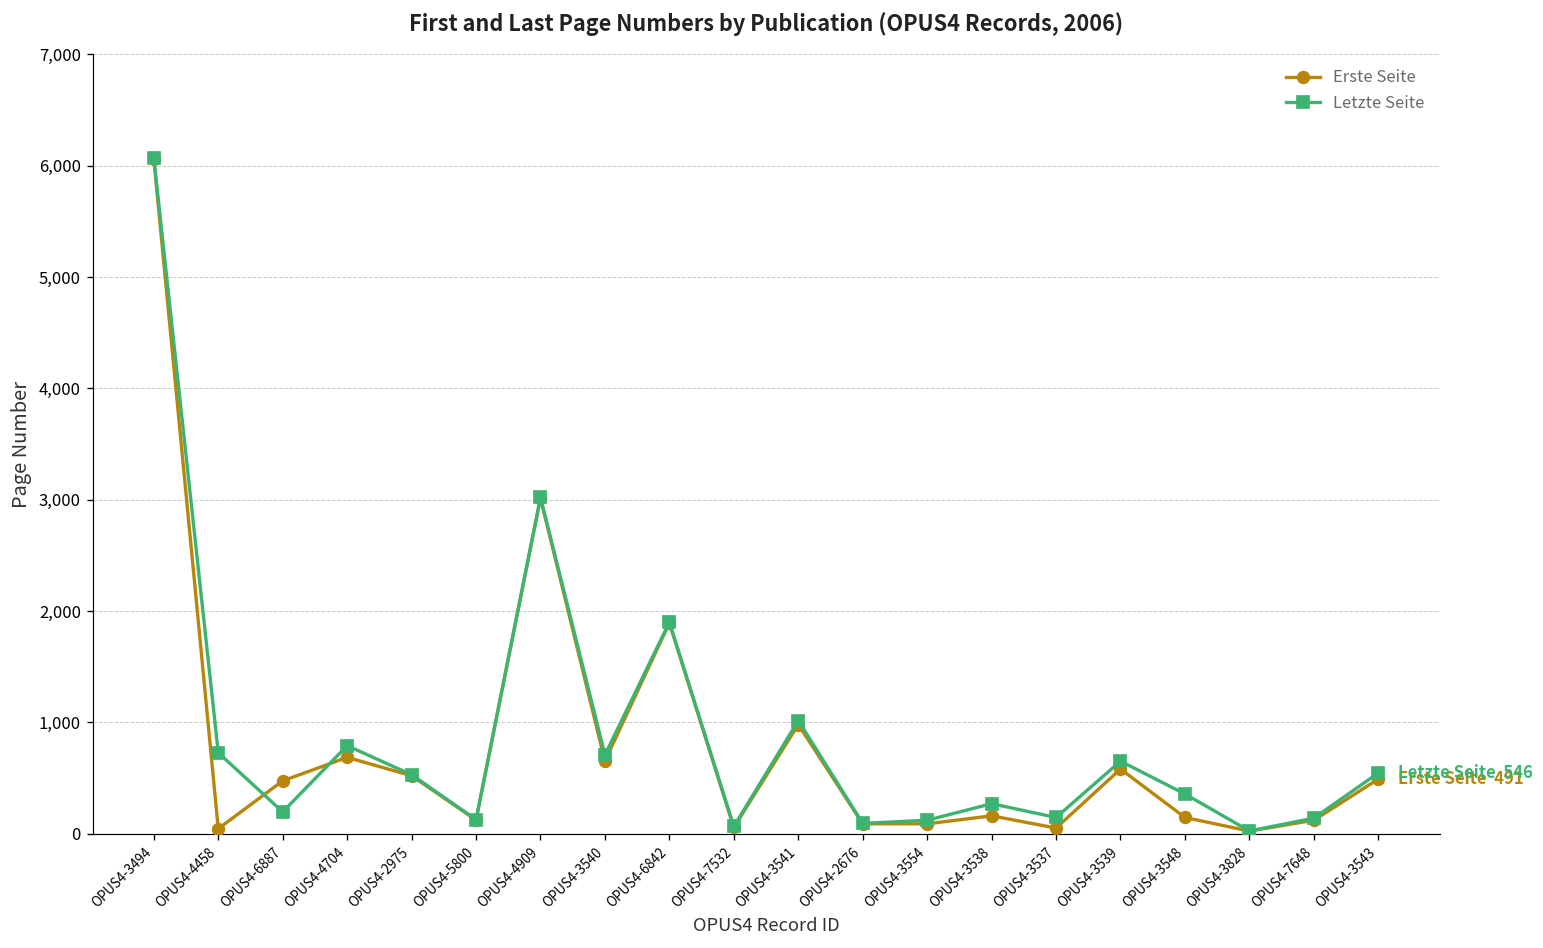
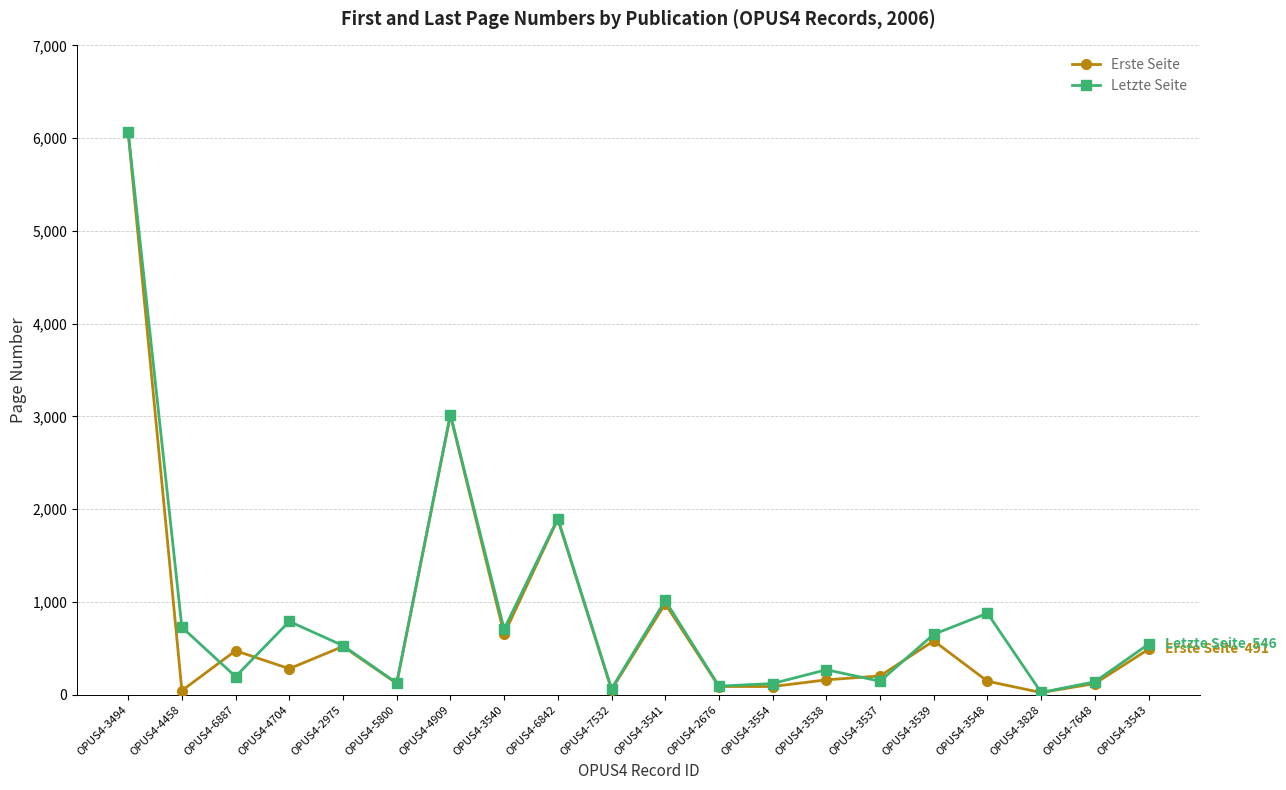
Erste Seite, OPUS4-4704: 700 -> 300
Erste Seite, OPUS4-3537: 100 -> 200
Letzte Seite, OPUS4-3548: 400 -> 900
